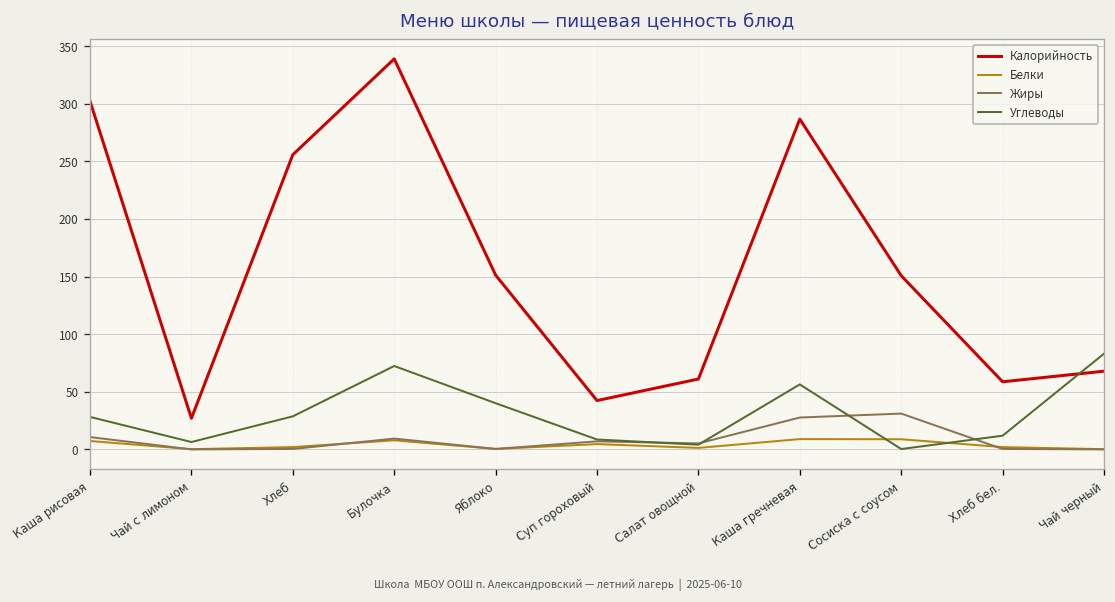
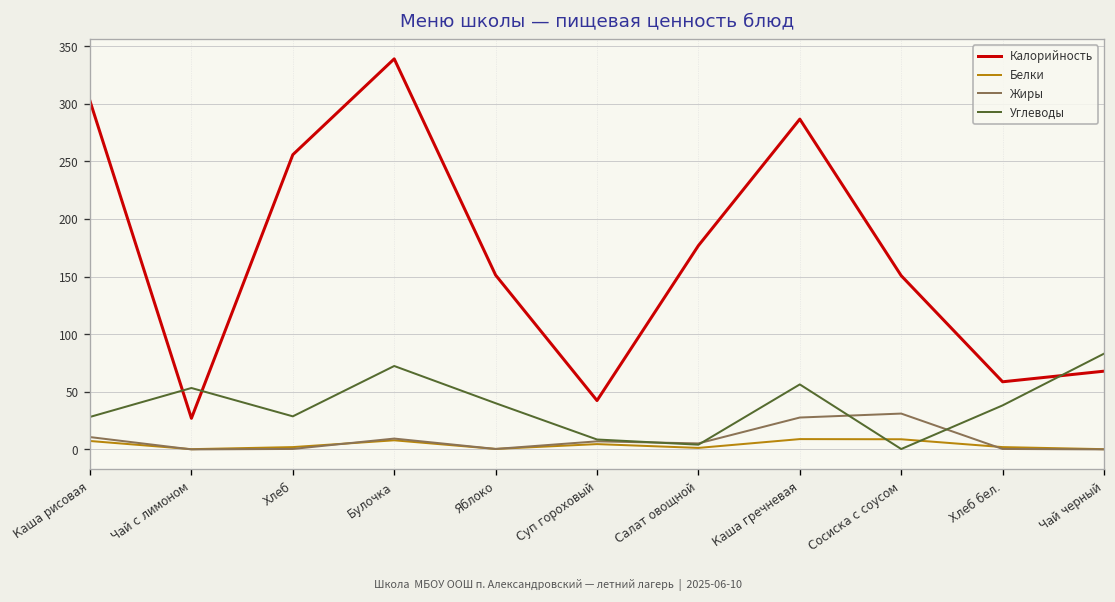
Углеводы, Чай с лимоном: 10 -> 50
Калорийность, Салат овощной: 60 -> 180
Углеводы, Хлеб бел.: 10 -> 40
